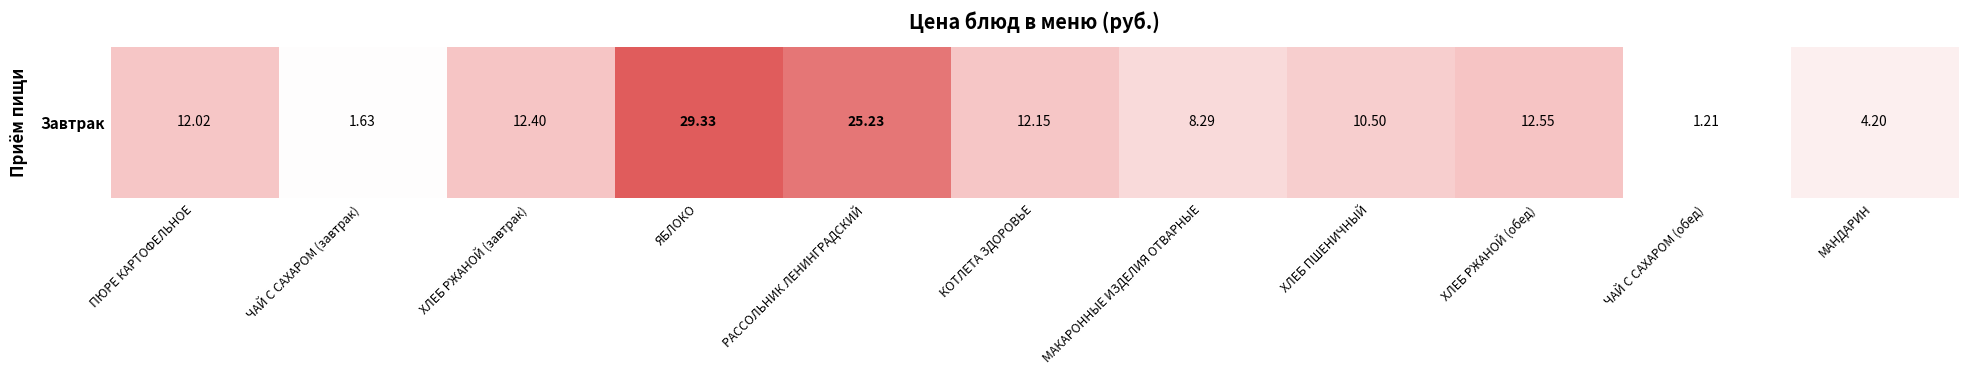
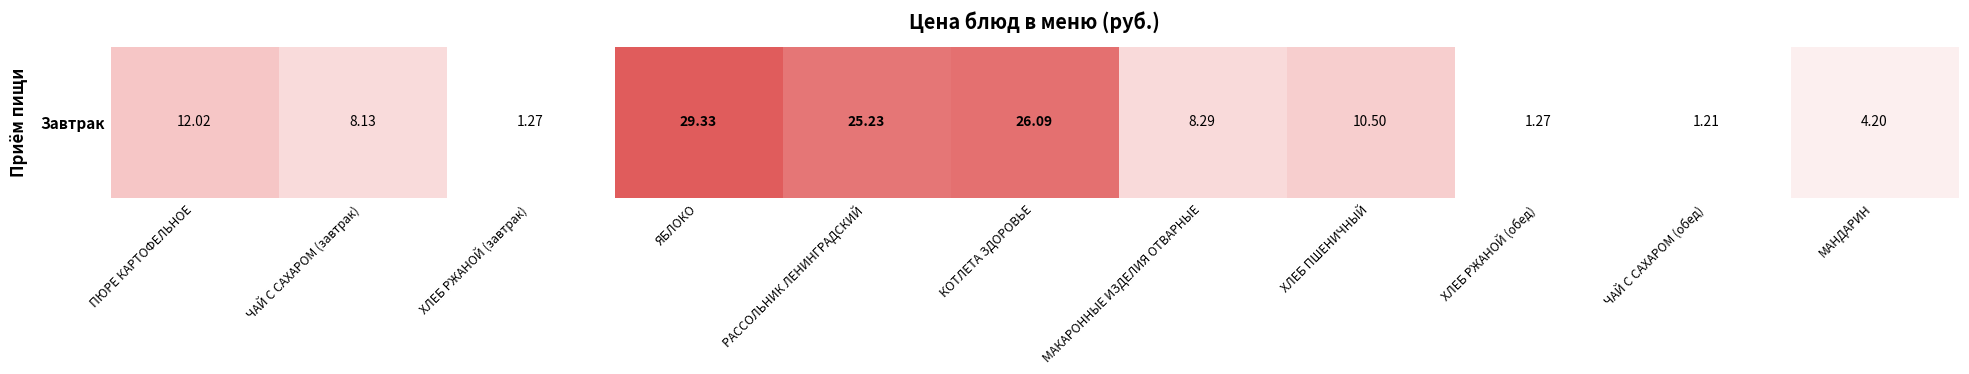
Завтрак, ЧАЙ С САХАРОМ (завтрак): 1.63 -> 8.13
Завтрак, ХЛЕБ РЖАНОЙ (завтрак): 12.40 -> 1.27
Завтрак, КОТЛЕТА ЗДОРОВЬЕ: 12.15 -> 26.09
Завтрак, ХЛЕБ РЖАНОЙ (обед): 12.55 -> 1.27
